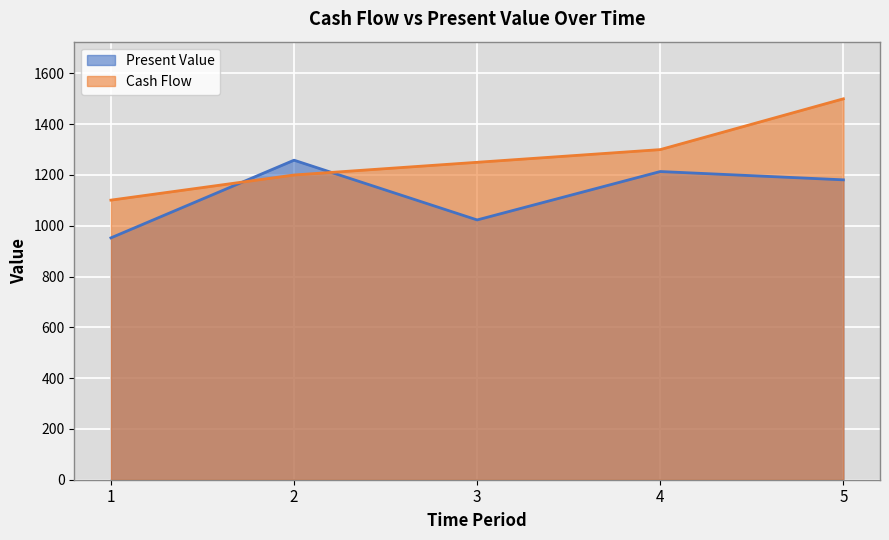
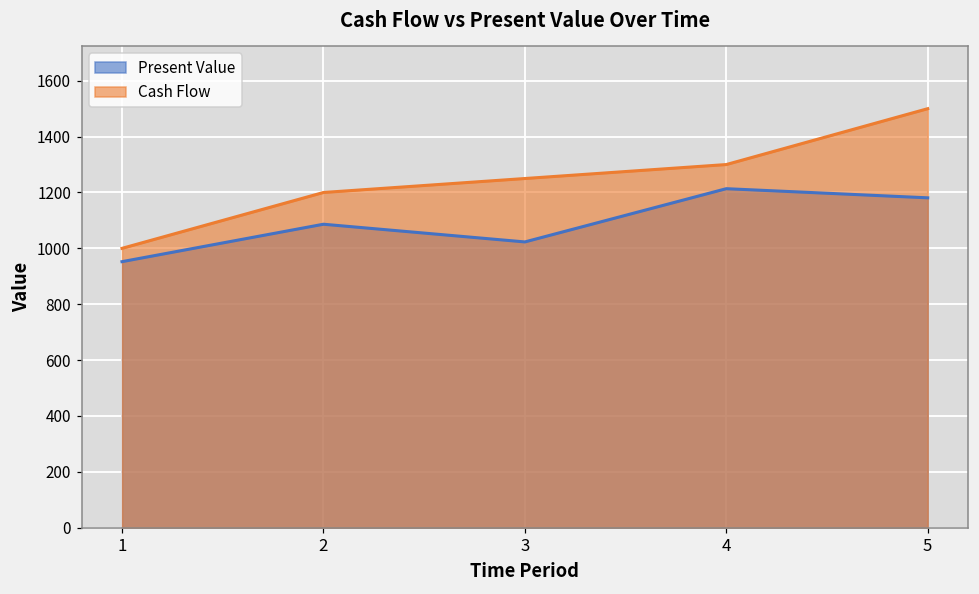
Cash Flow, 1: 1100 -> 1000
Present Value, 2: 1260 -> 1090
